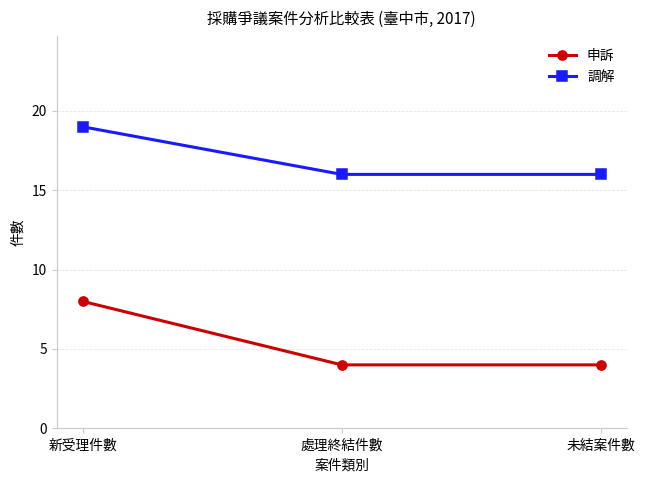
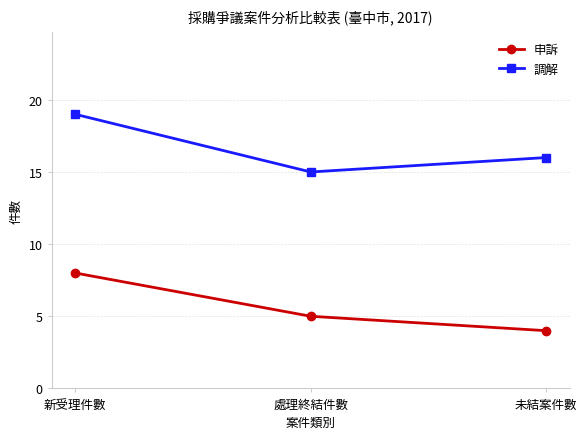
申訴, 處理終結件數: 4 -> 5
調解, 處理終結件數: 16 -> 15
